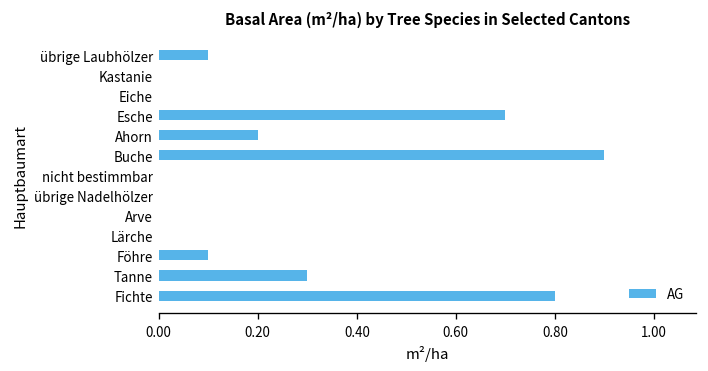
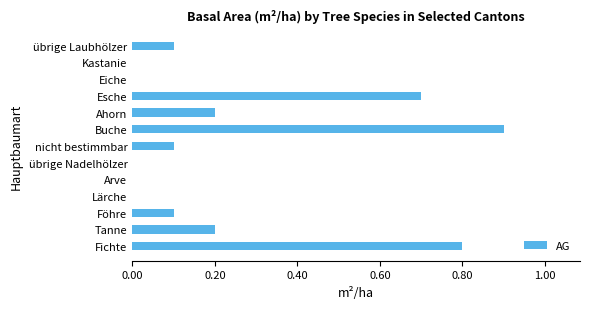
nicht bestimmbar: 0.0 -> 0.1
Tanne: 0.3 -> 0.2
